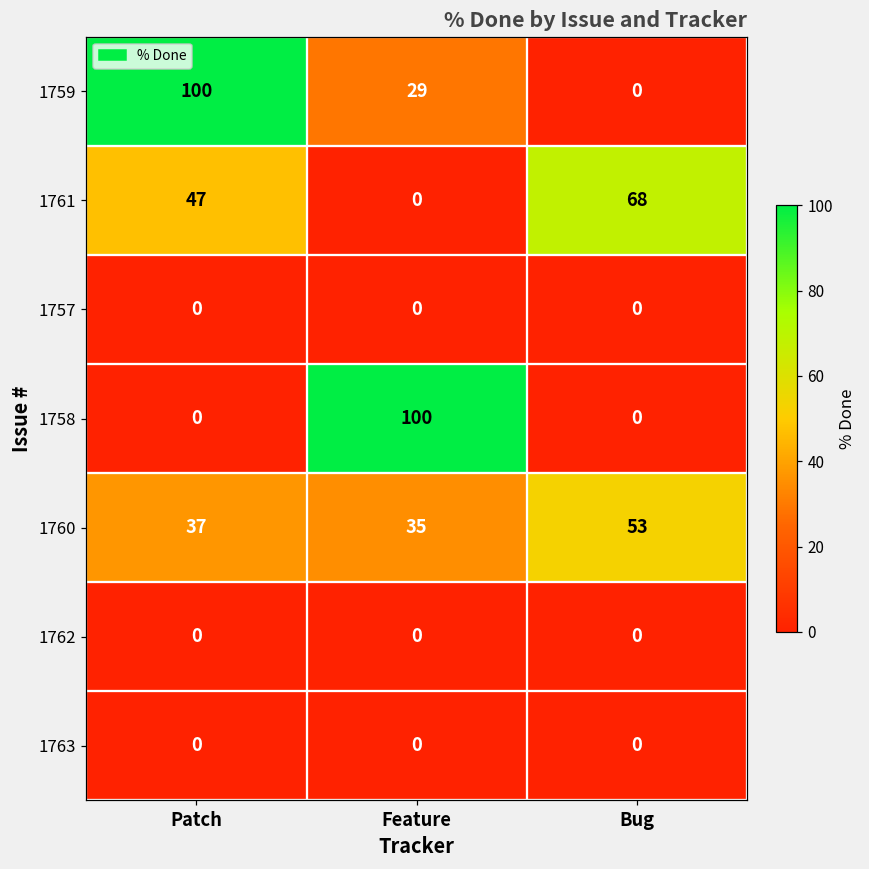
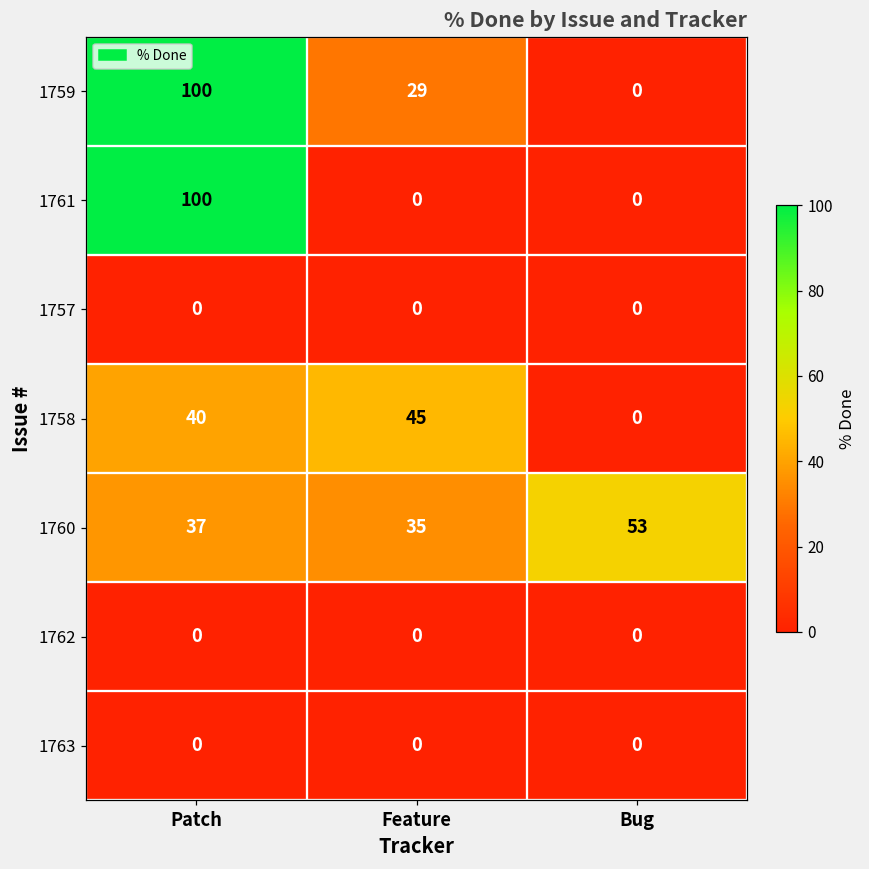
1761, Patch: 47 -> 100
1761, Bug: 68 -> 0
1758, Patch: 0 -> 40
1758, Feature: 100 -> 45
